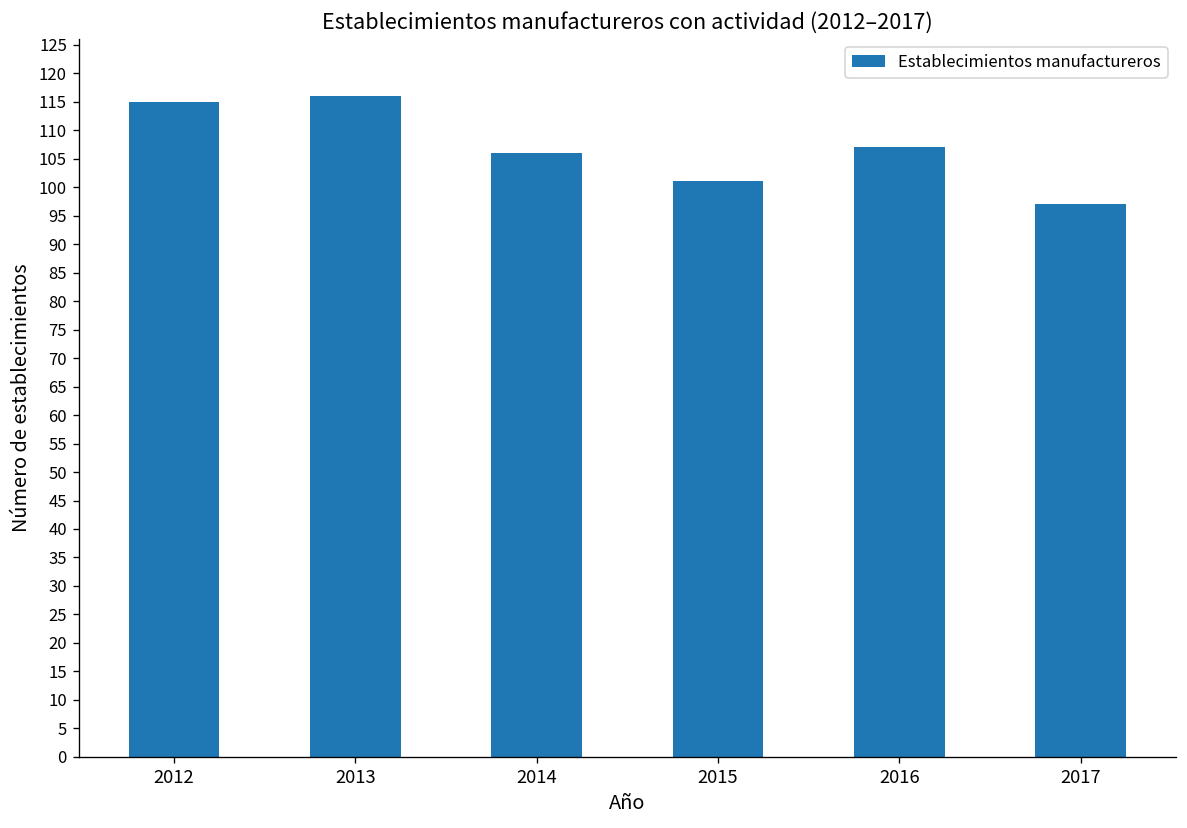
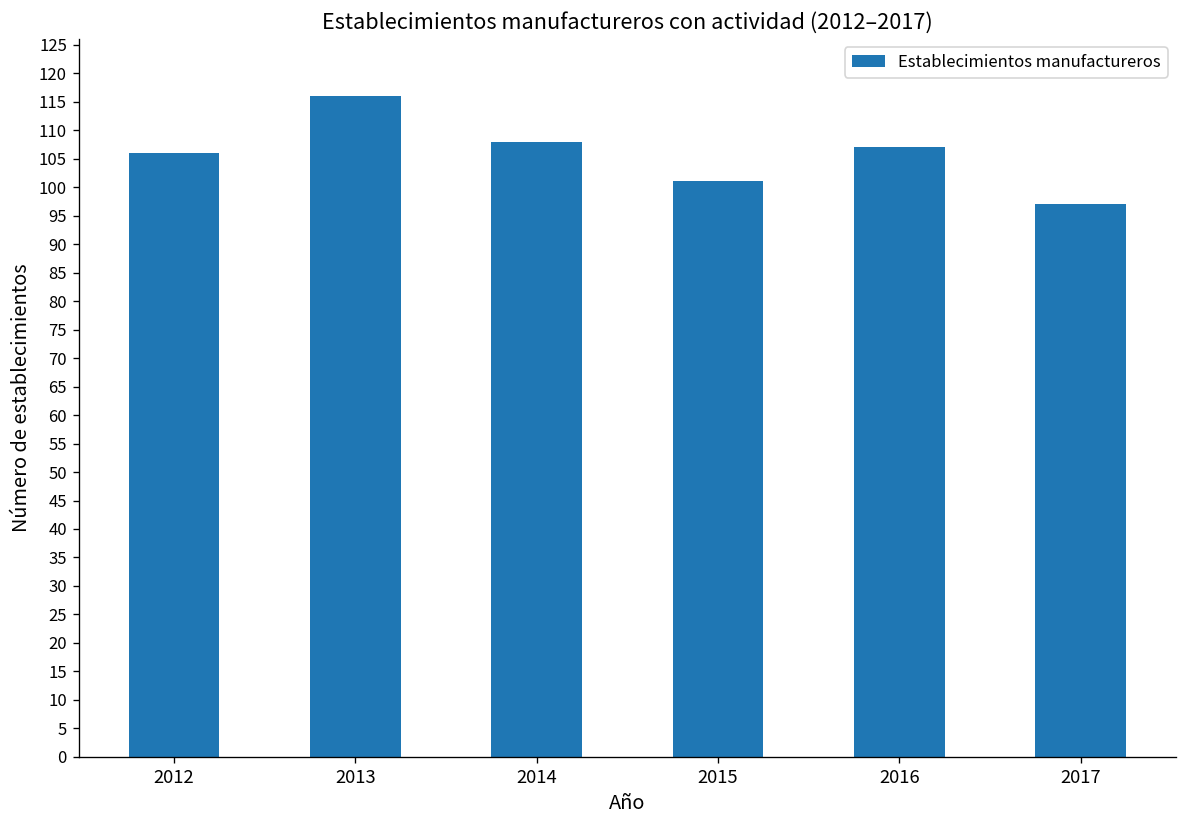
2012: 115 -> 106
2014: 106 -> 108
